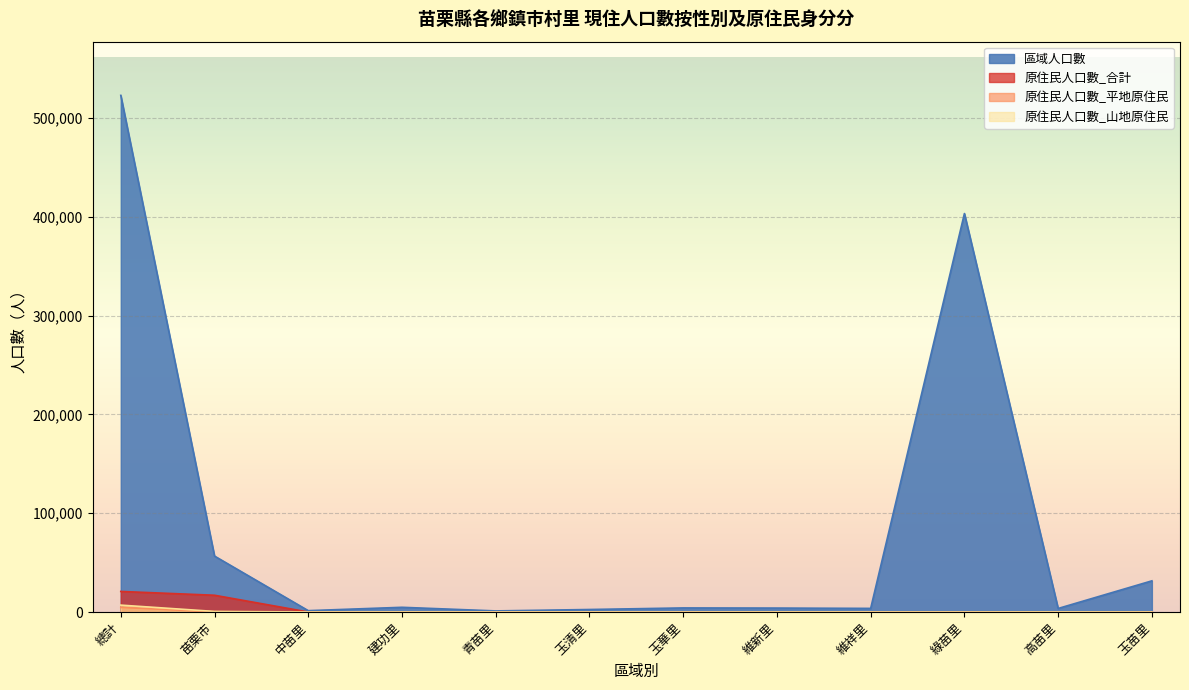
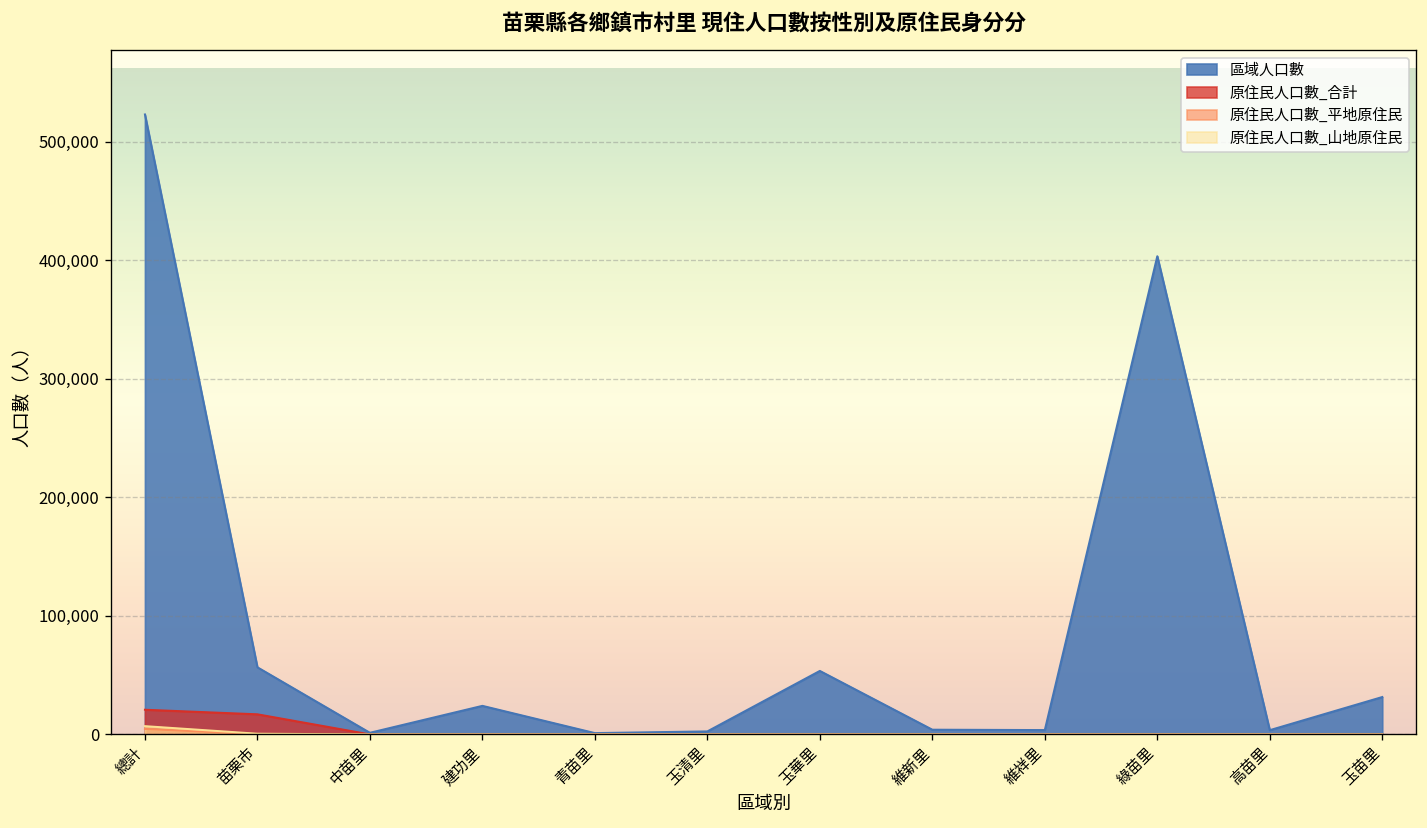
區域人口數, 建功里: 0 -> 20,000
區域人口數, 玉華里: 0 -> 50,000
